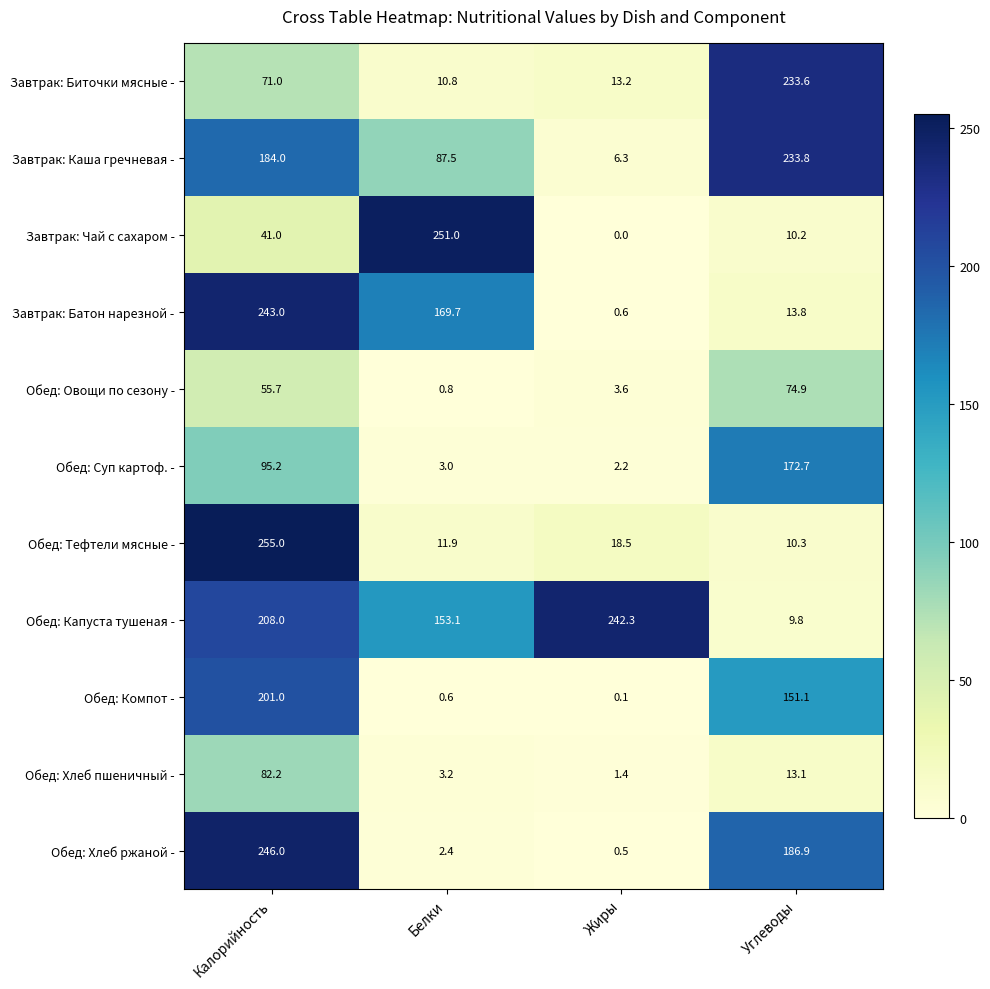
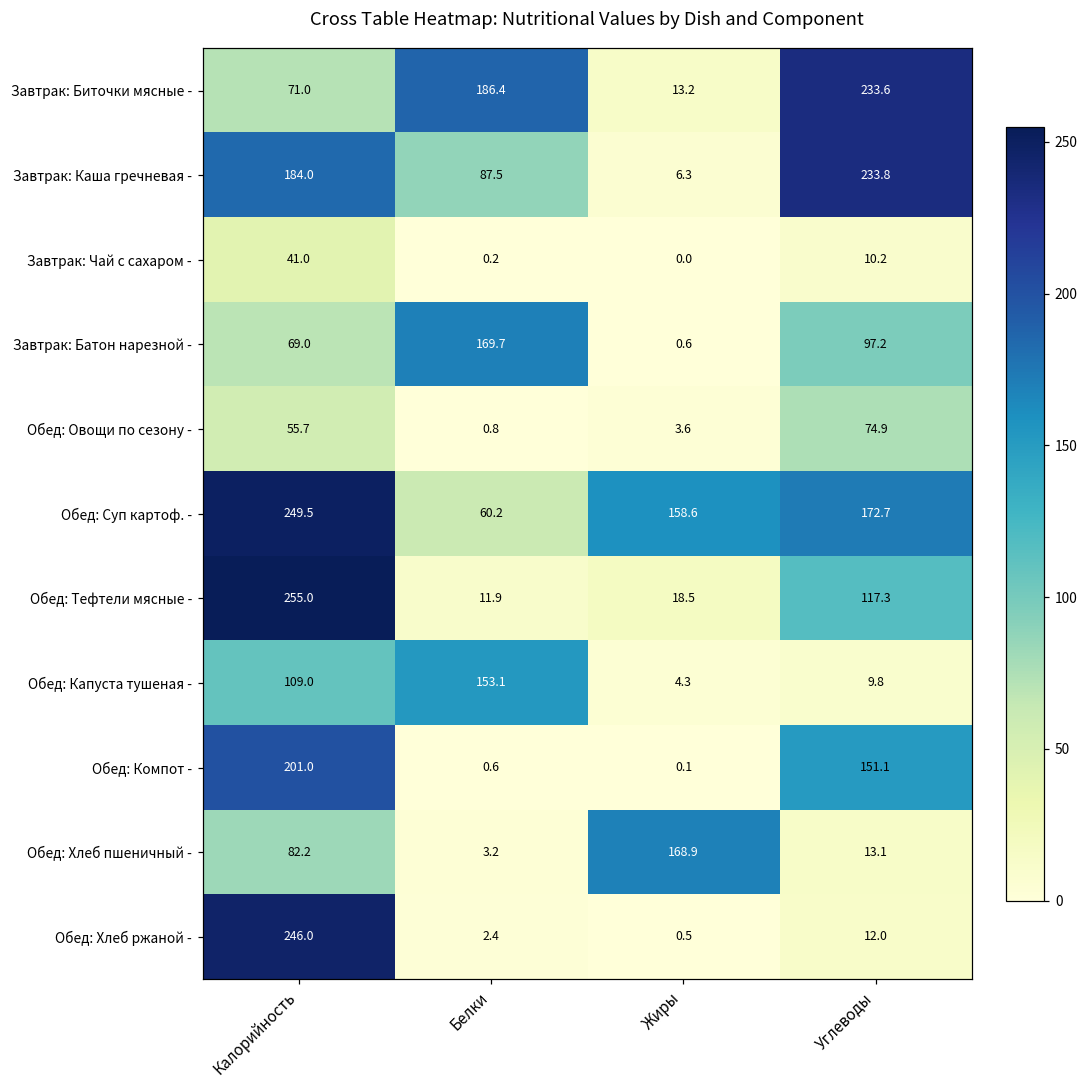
Завтрак: Биточки мясные -, Белки: 10.8 -> 186.4
Завтрак: Чай с сахаром -, Белки: 251.0 -> 0.2
Завтрак: Батон нарезной -, Калорийность: 243.0 -> 69.0
Завтрак: Батон нарезной -, Углеводы: 13.8 -> 97.2
Обед: Суп картоф. -, Калорийность: 95.2 -> 249.5
Обед: Суп картоф. -, Белки: 3.0 -> 60.2
Обед: Суп картоф. -, Жиры: 2.2 -> 158.6
Обед: Тефтели мясные -, Углеводы: 10.3 -> 117.3
Обед: Капуста тушеная -, Калорийность: 208.0 -> 109.0
Обед: Капуста тушеная -, Жиры: 242.3 -> 4.3
Обед: Хлеб пшеничный -, Жиры: 1.4 -> 168.9
Обед: Хлеб ржаной -, Углеводы: 186.9 -> 12.0
